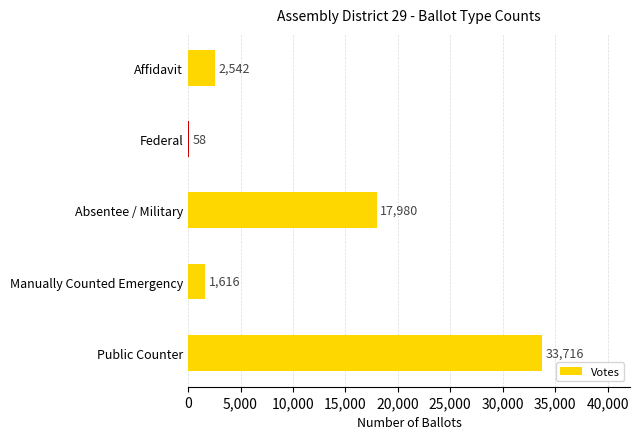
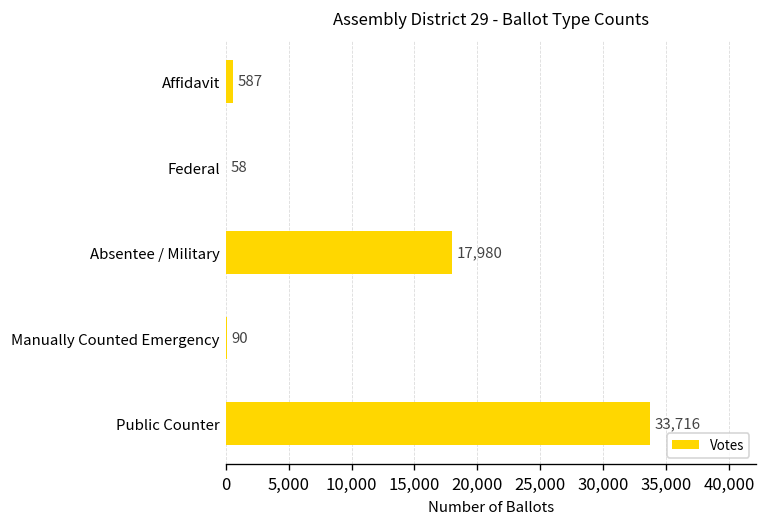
Affidavit: 2,542 -> 587
Manually Counted Emergency: 1,616 -> 90
